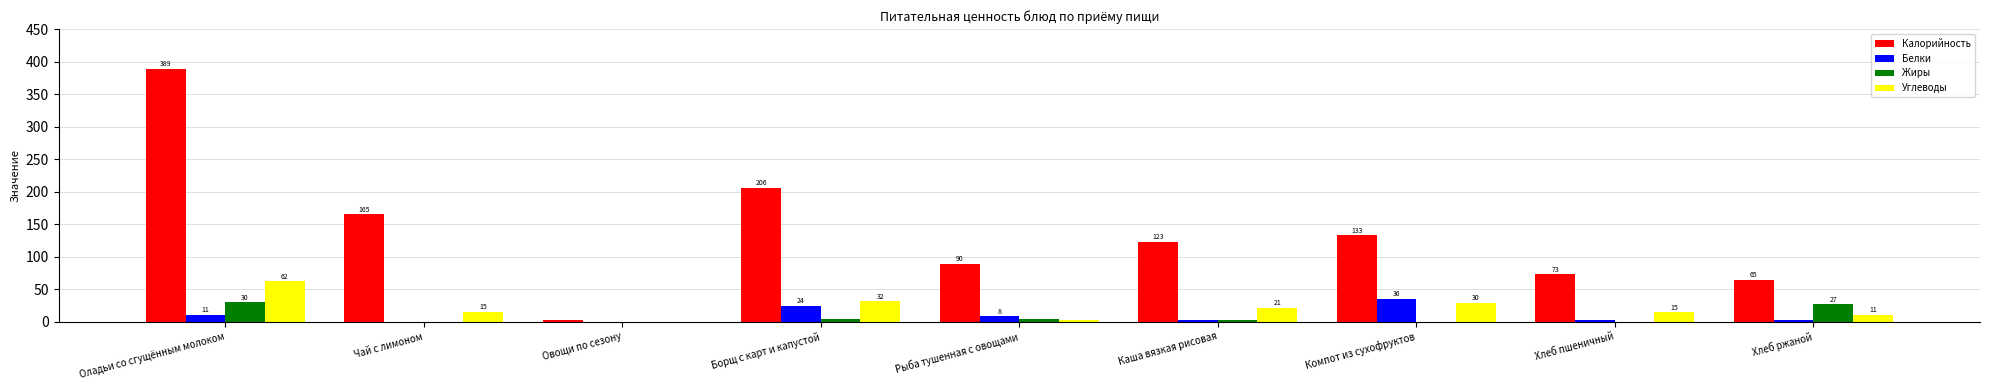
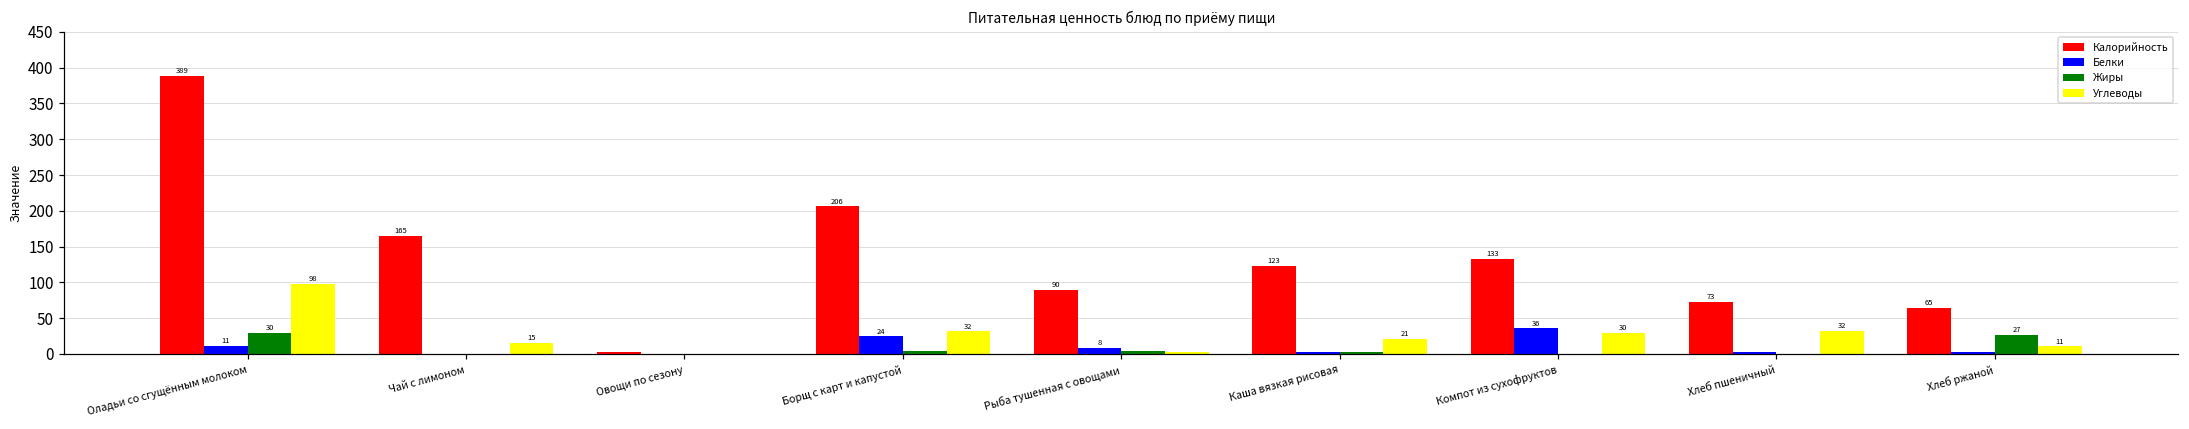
Углеводы, Оладьи со сгущённым молоком: 62 -> 98
Углеводы, Хлеб пшеничный: 15 -> 32
